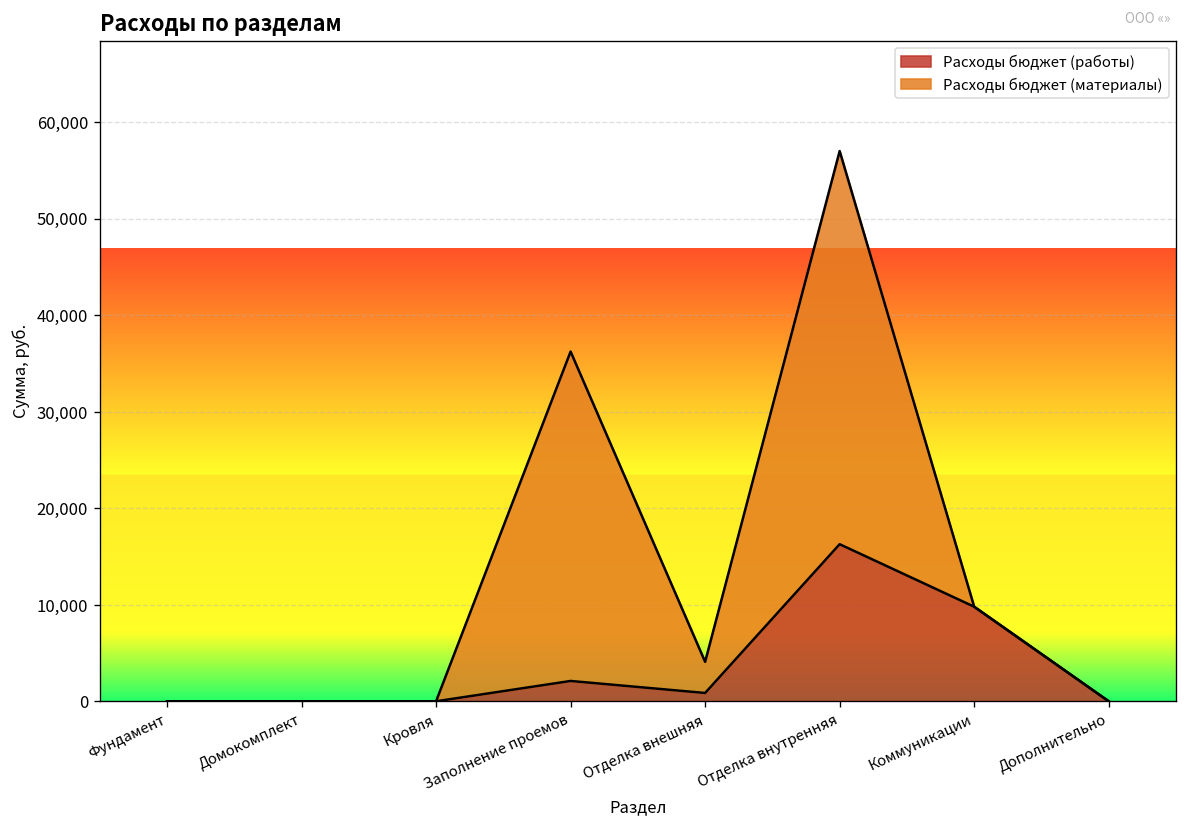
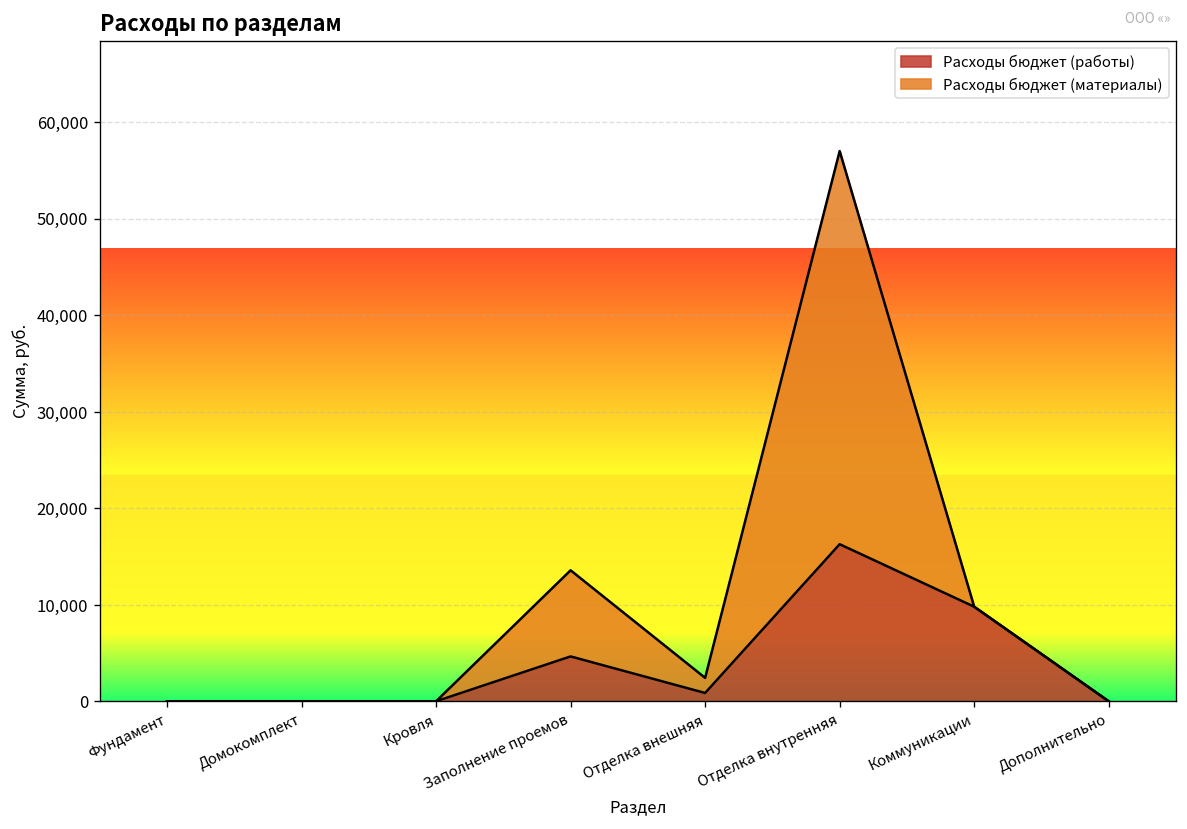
Расходы бюджет (работы), Заполнение проемов: 2,000 -> 5,000
Расходы бюджет (материалы), Заполнение проемов: 34,000 -> 9,000
Расходы бюджет (материалы), Отделка внешняя: 3,000 -> 2,000
